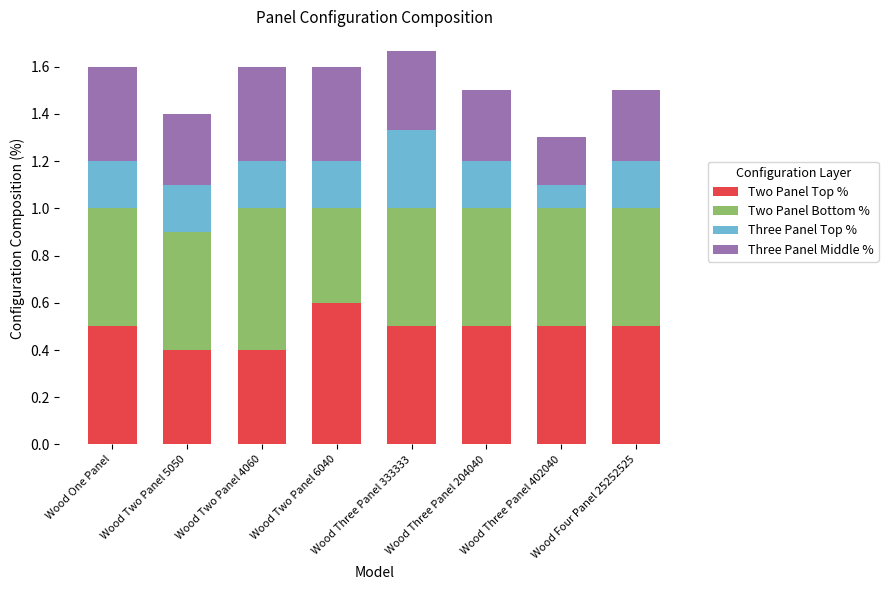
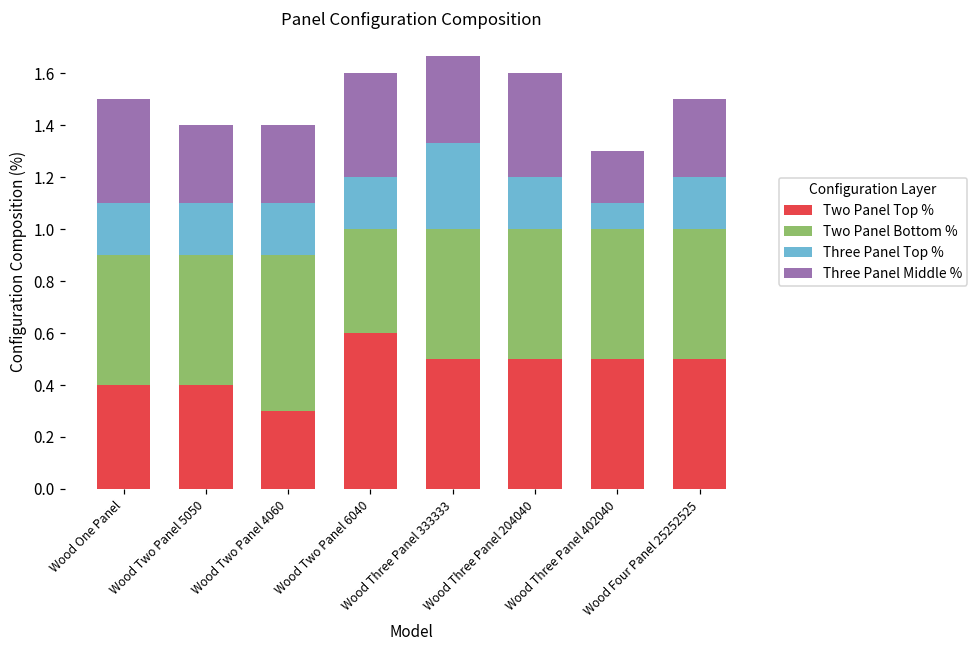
Two Panel Top %, Wood One Panel: 0.5 -> 0.4
Two Panel Top %, Wood Two Panel 4060: 0.4 -> 0.3
Three Panel Middle %, Wood Two Panel 4060: 0.4 -> 0.3
Three Panel Middle %, Wood Three Panel 204040: 0.3 -> 0.4
